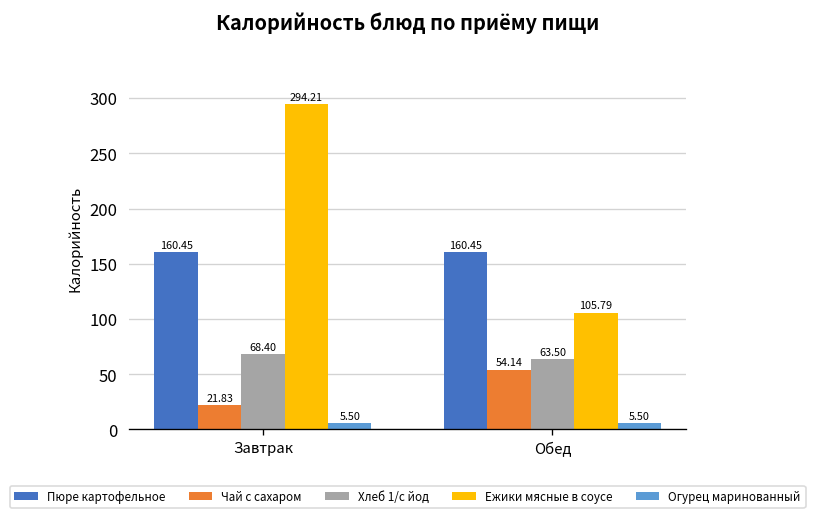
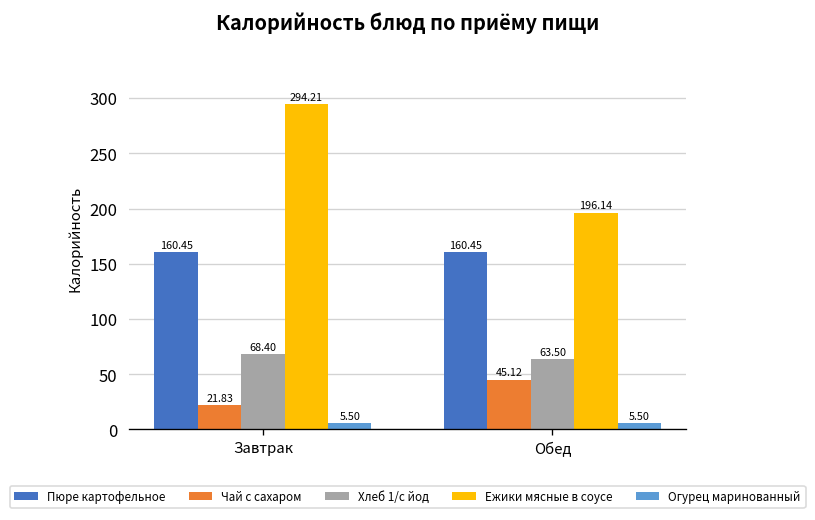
Чай с сахаром, Обед: 54.14 -> 45.12
Ежики мясные в соусе, Обед: 105.79 -> 196.14
